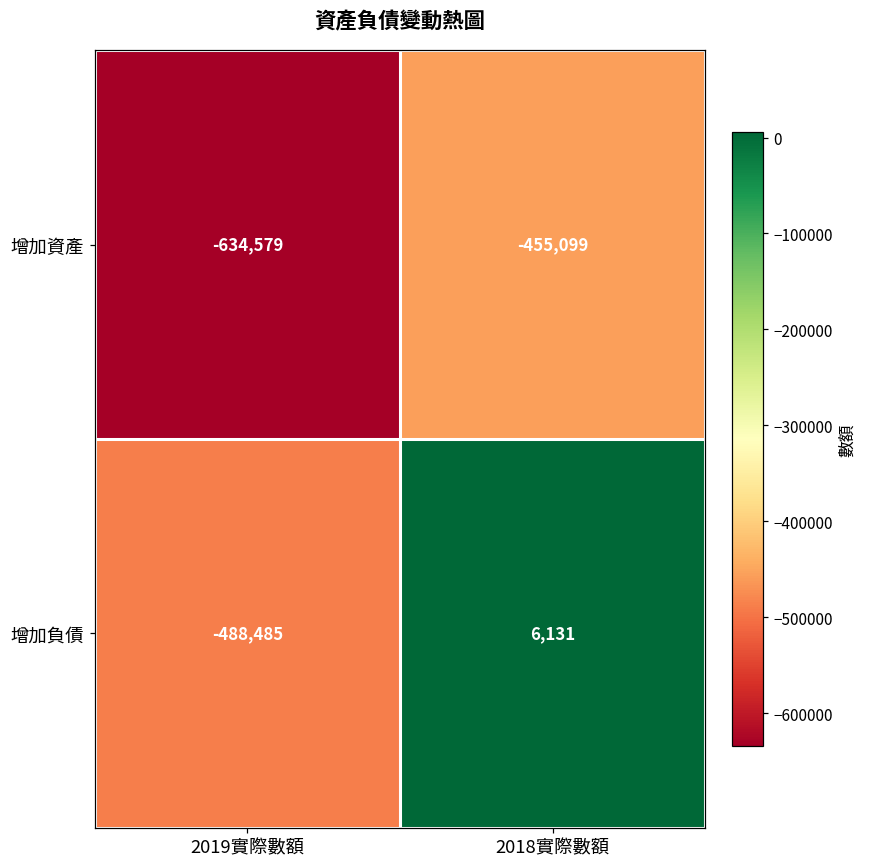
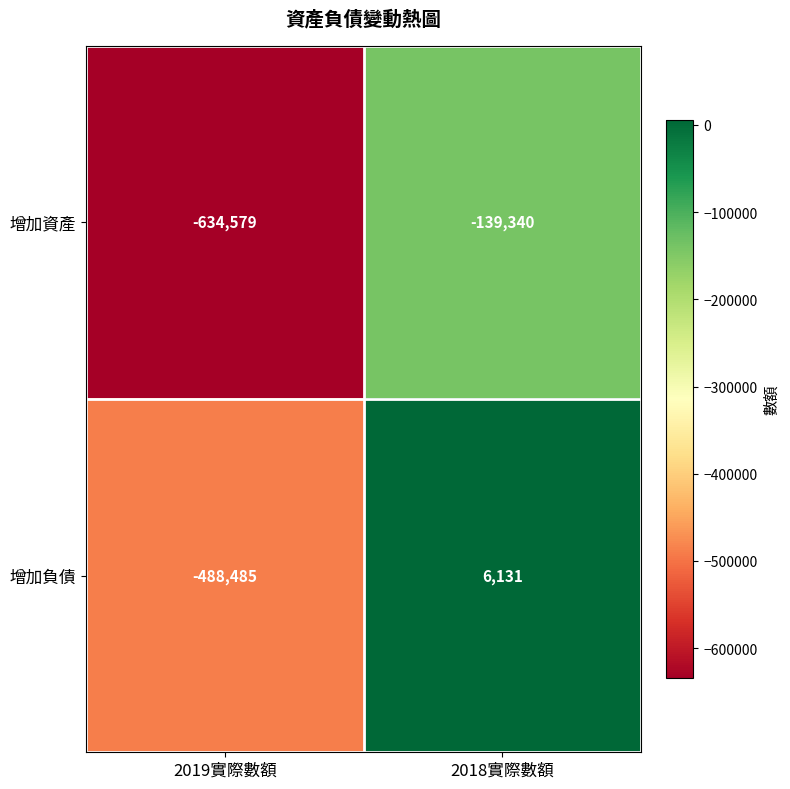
增加資產, 2018實際數額: -455,099 -> -139,340
